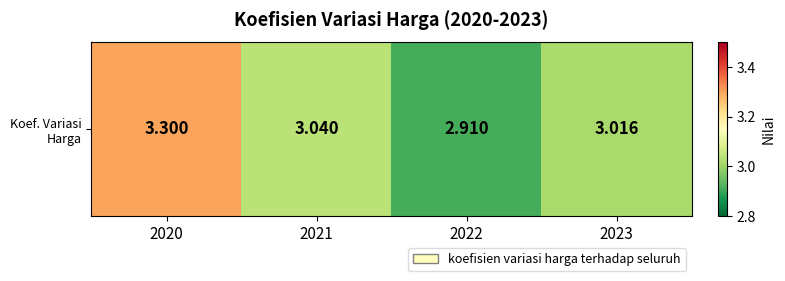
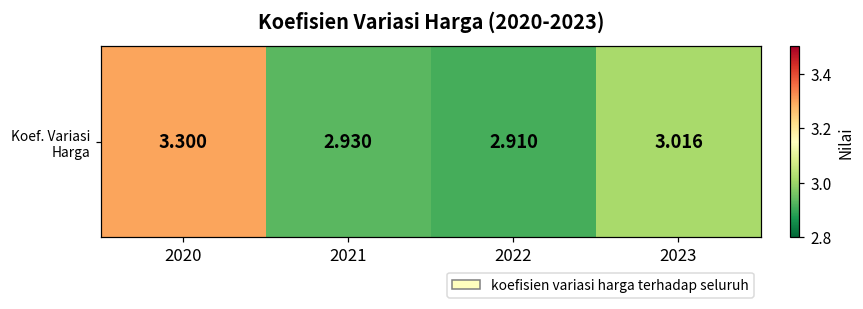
Koef. Variasi Harga, 2021: 3.040 -> 2.930
